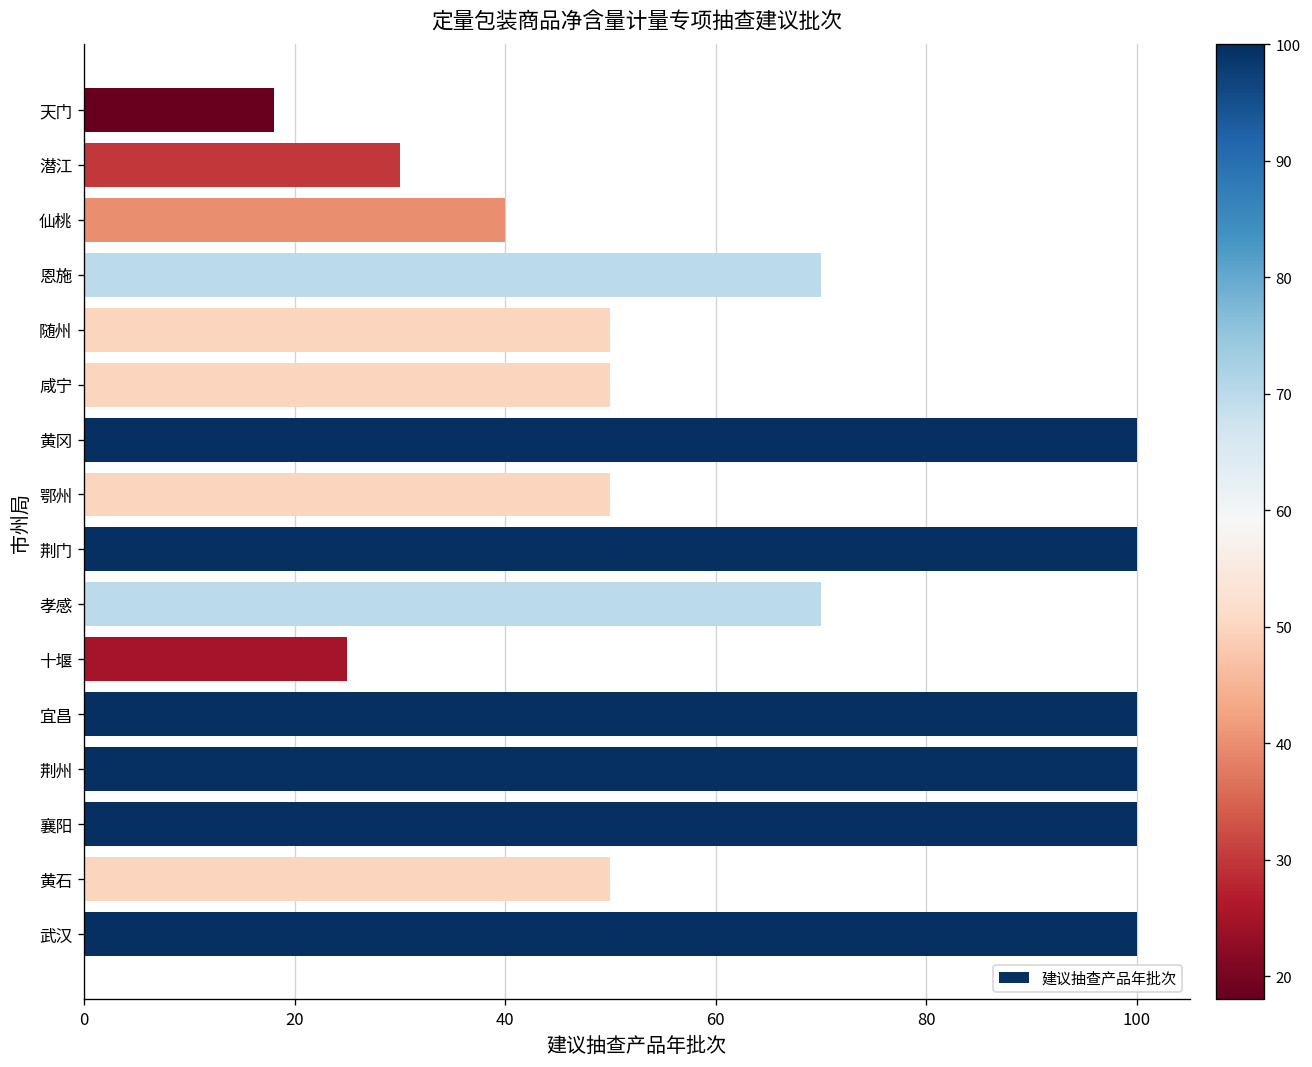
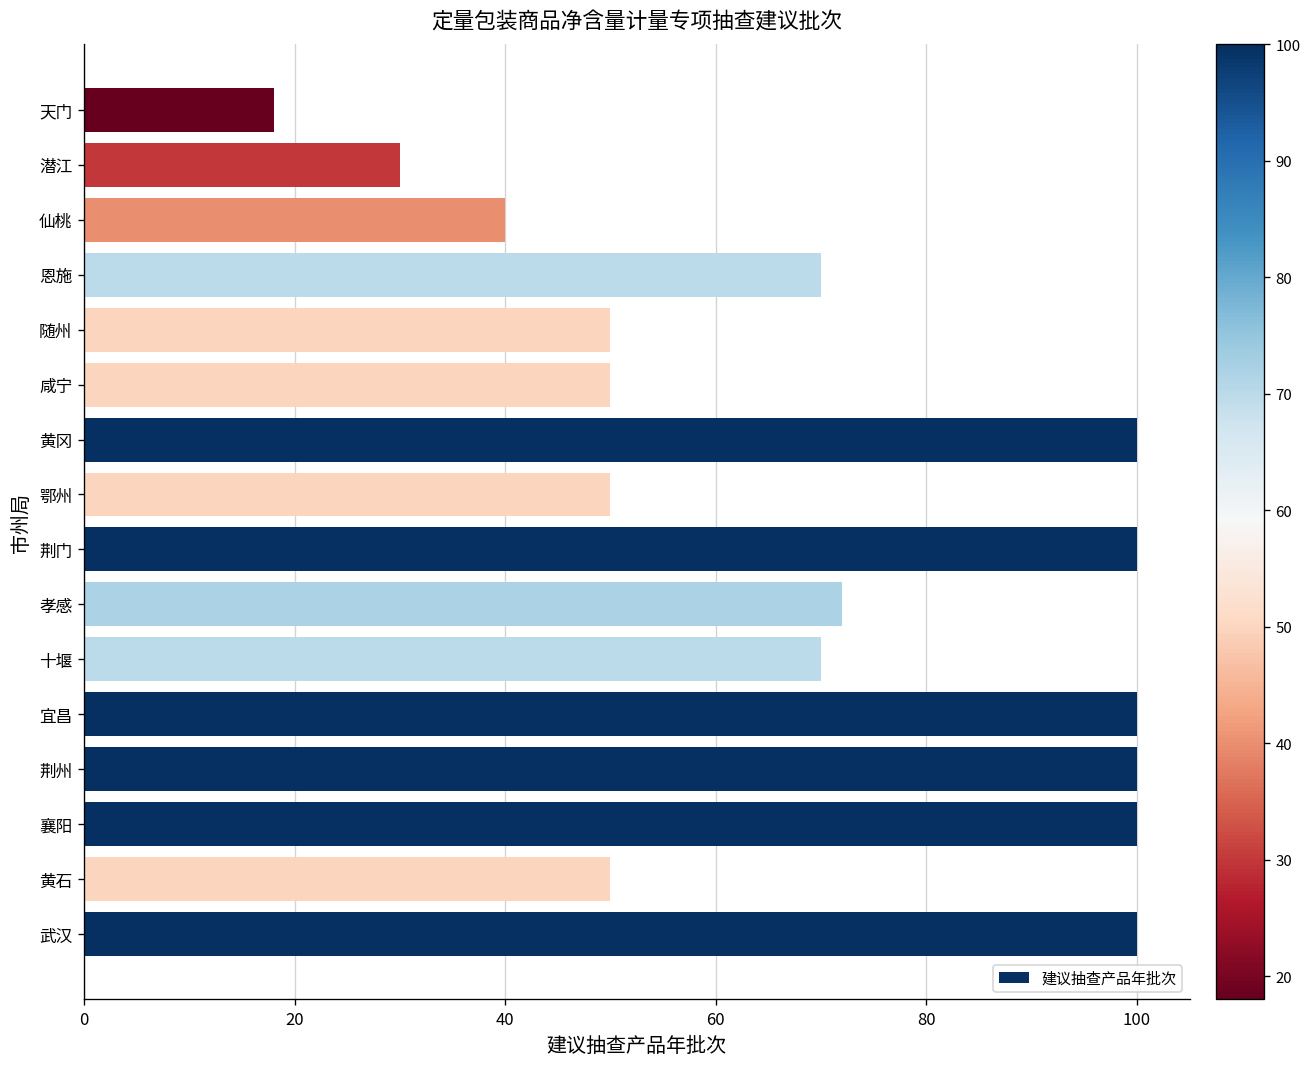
孝感: 70 -> 72
十堰: 25 -> 70
